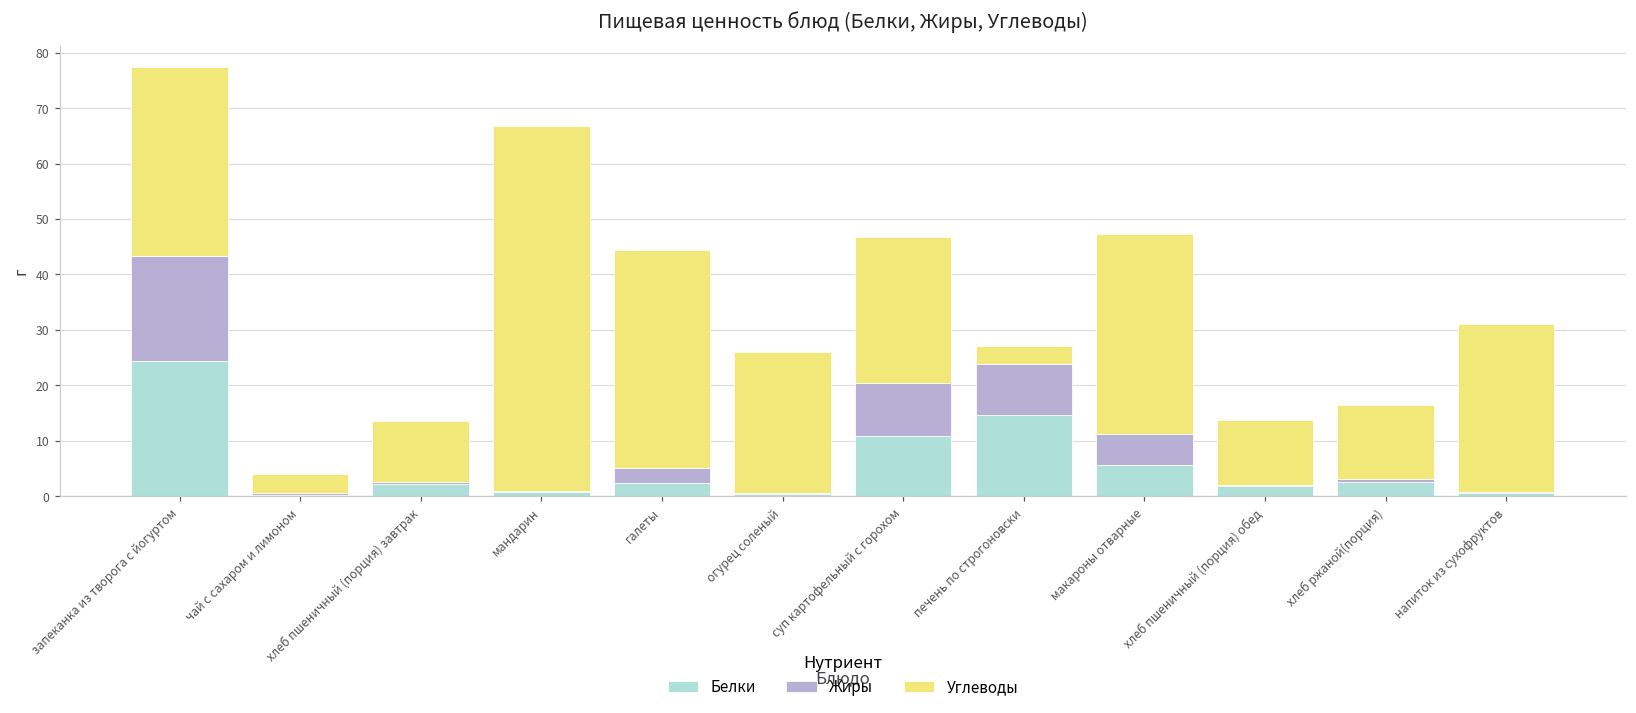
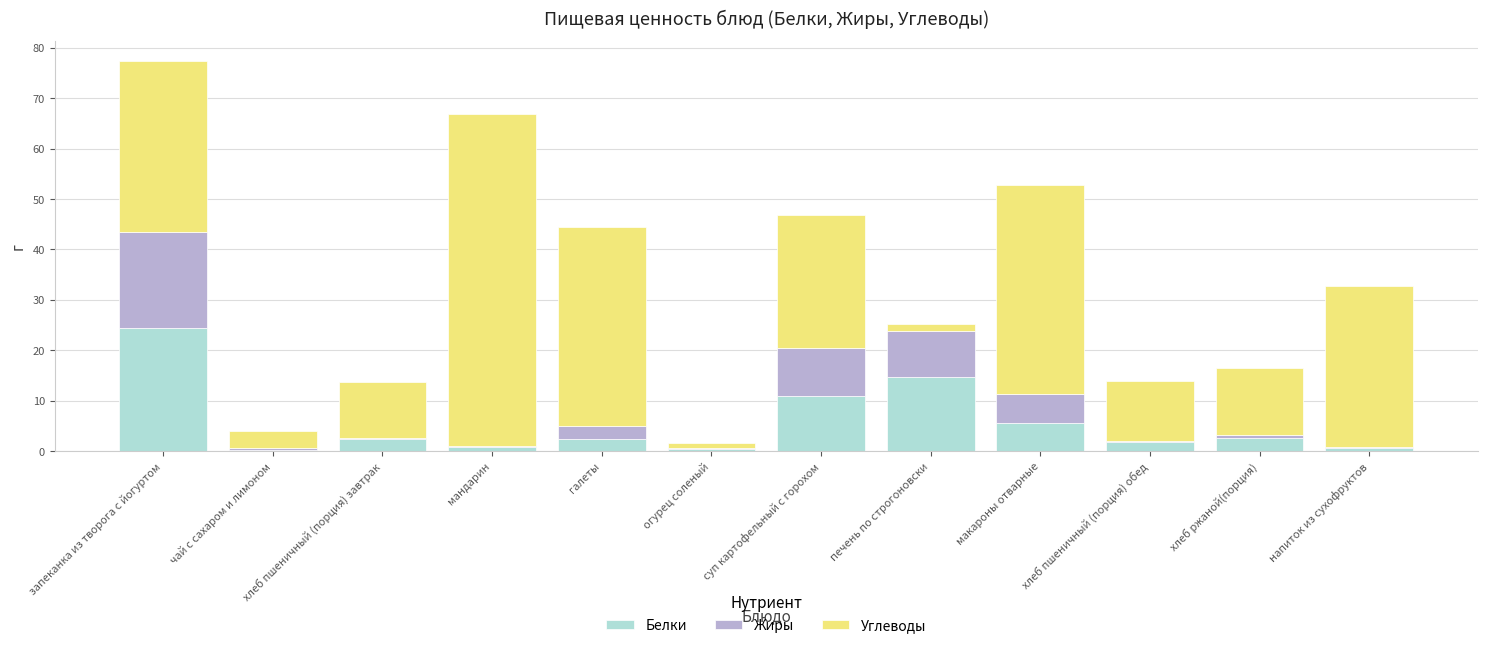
Углеводы, огурец соленый: 25 -> 1
Углеводы, печень по строгоновски: 3 -> 1
Углеводы, макароны отварные: 36 -> 41
Углеводы, напиток из сухофруктов: 30 -> 32
